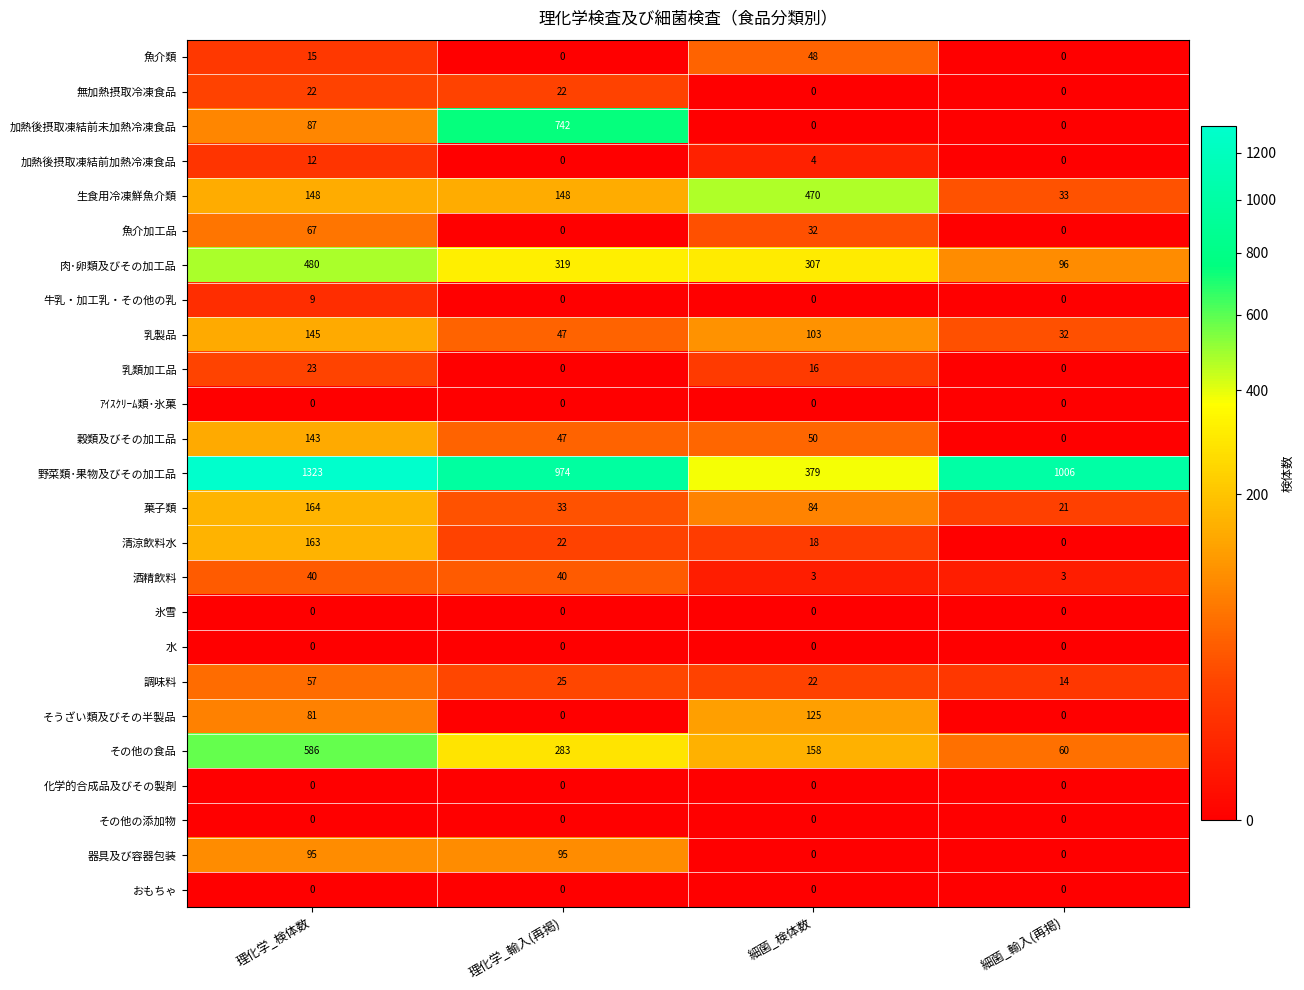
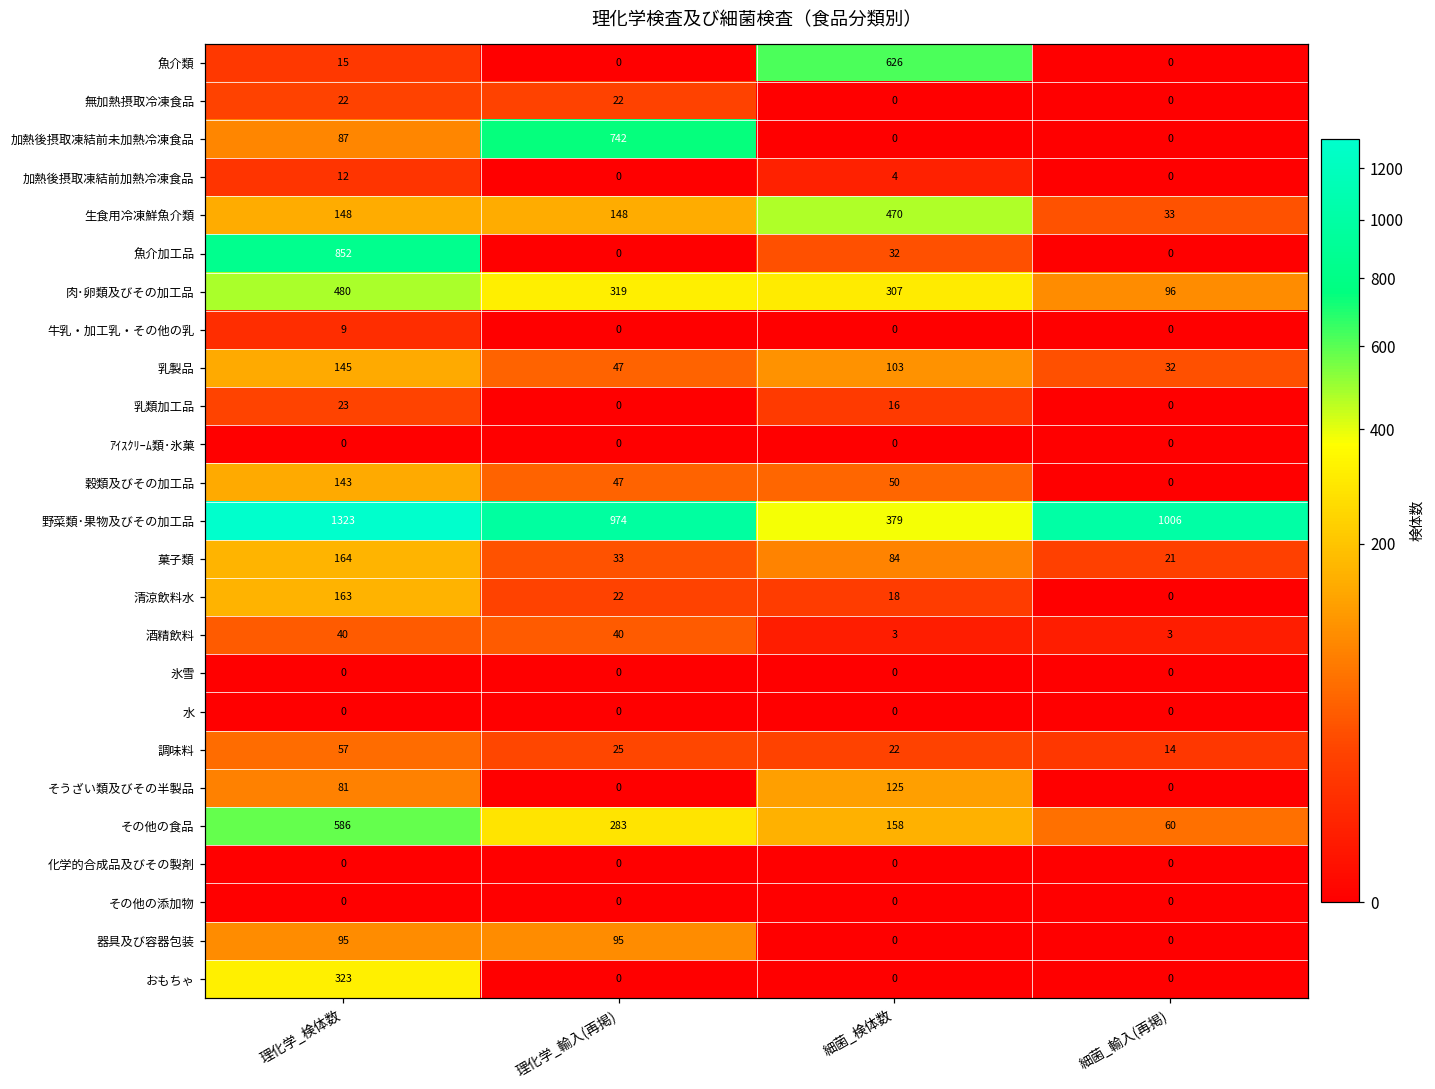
魚介類, 細菌_検体数: 48 -> 626
魚介加工品, 理化学_検体数: 67 -> 852
おもちゃ, 理化学_検体数: 0 -> 323
